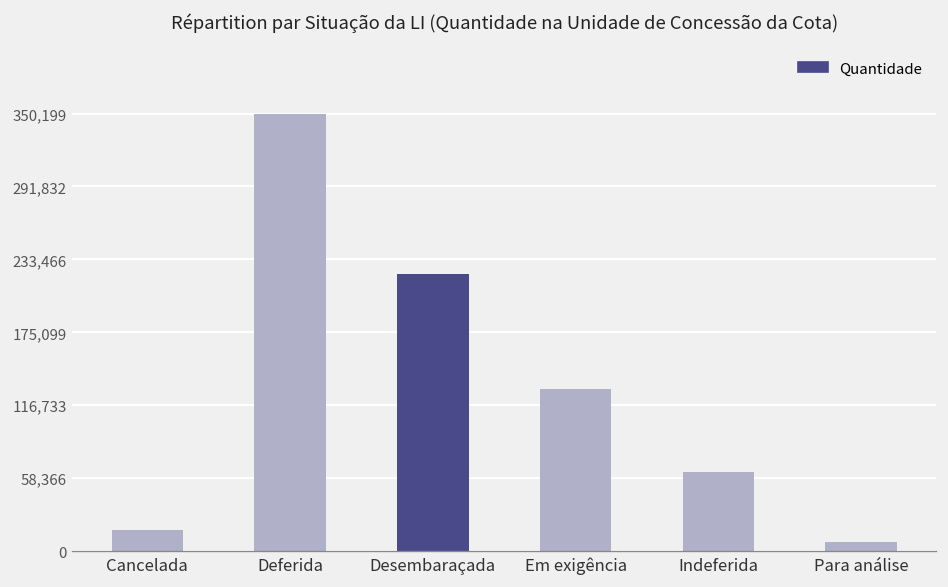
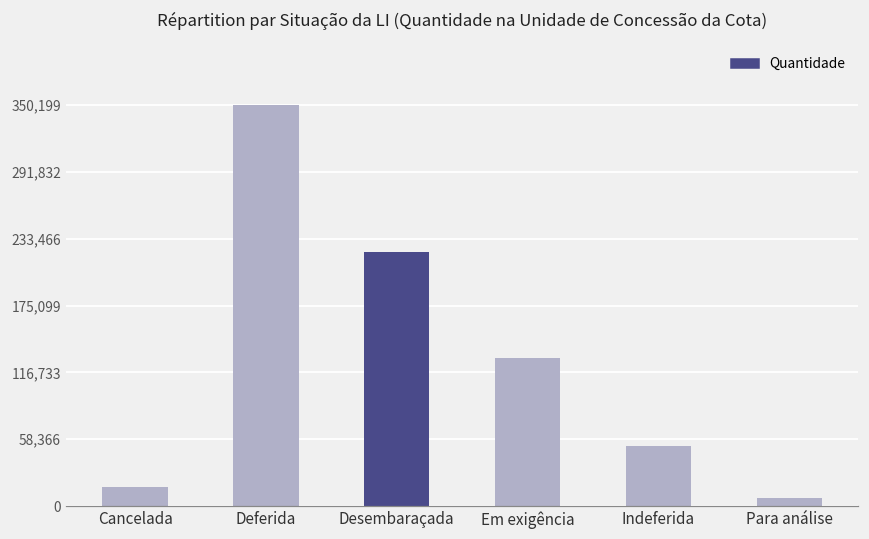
Indeferida: 63,000 -> 53,000
